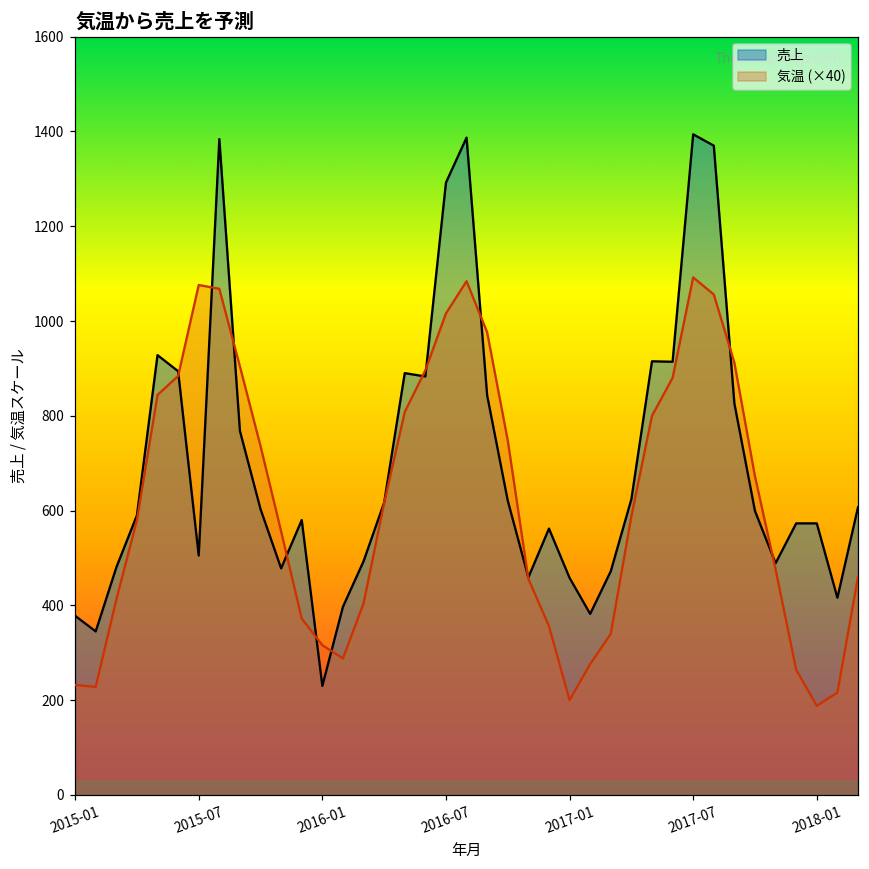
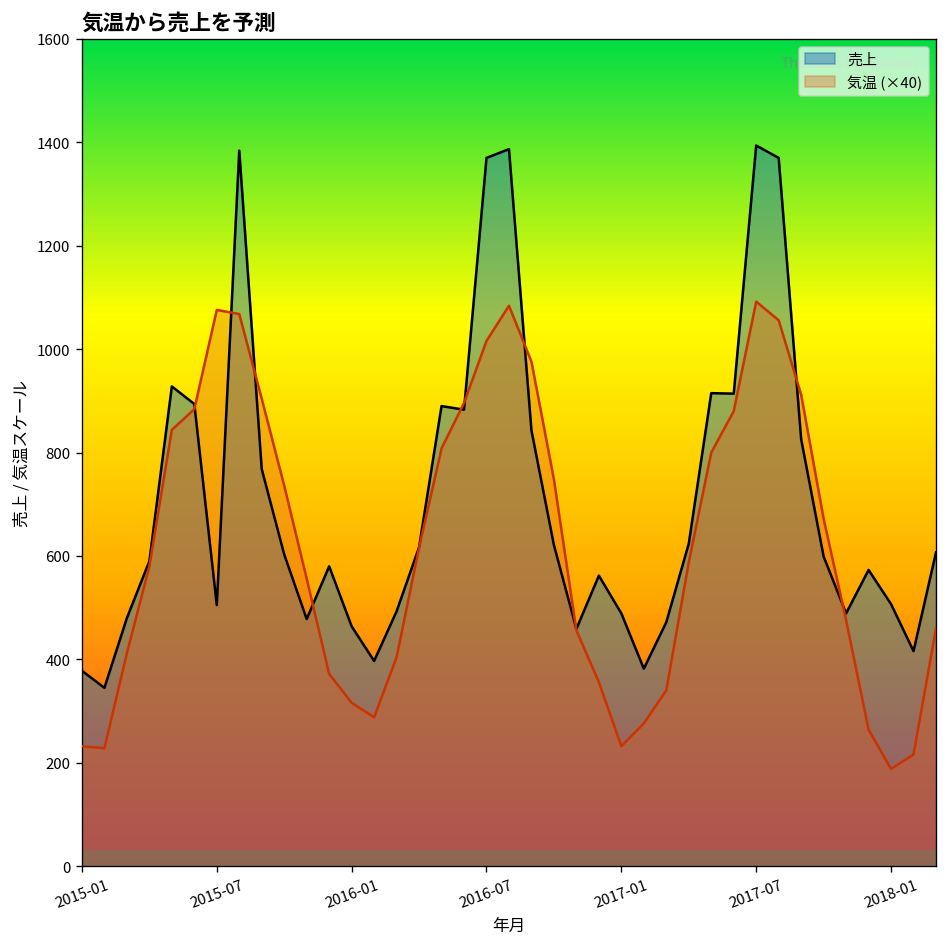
売上, 2016-01: 230 -> 460
売上, 2016-07: 1290 -> 1370
売上, 2017-01: 460 -> 490
気温 (×40), 2017-01: 200 -> 230
売上, 2018-01: 570 -> 510
